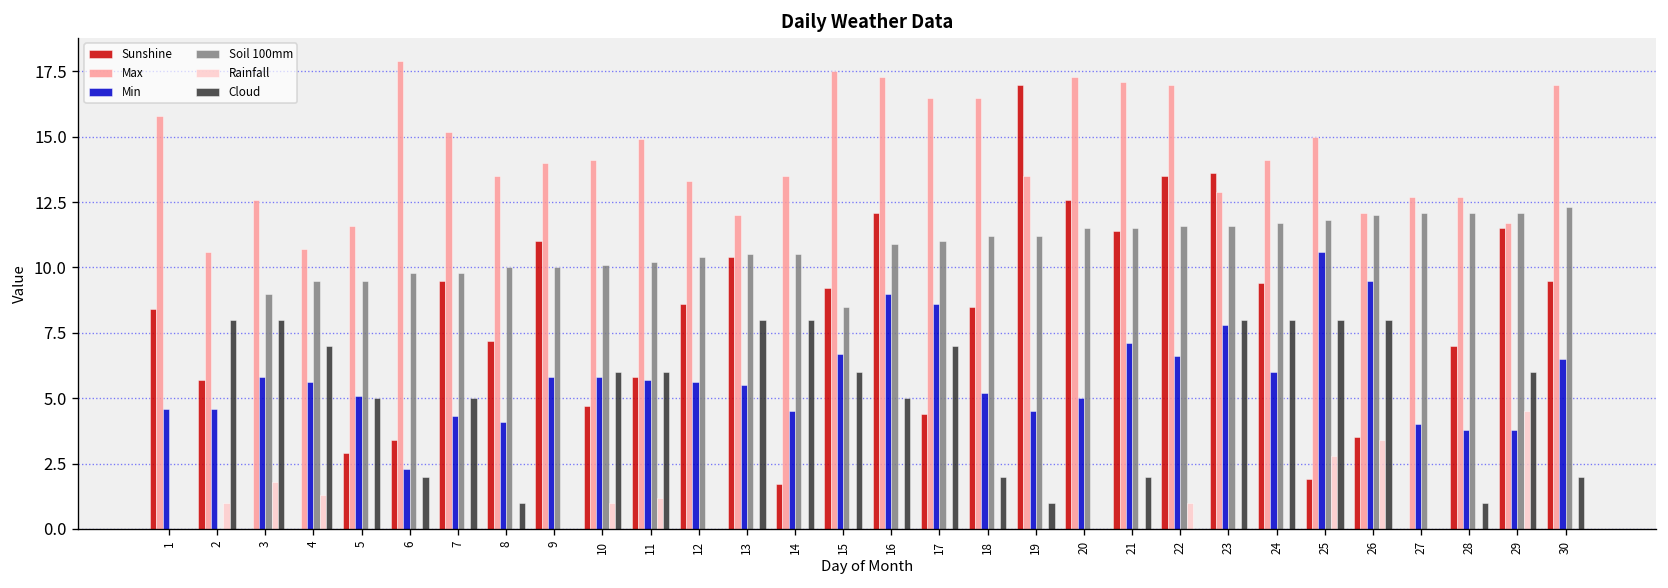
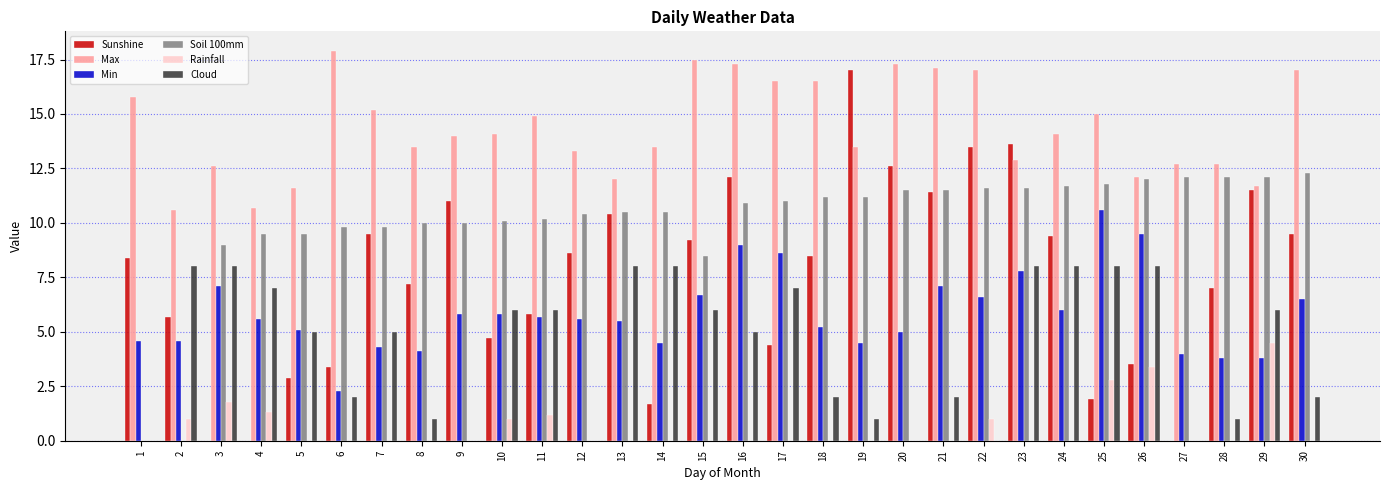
Min, 3: 5.8 -> 7.1
